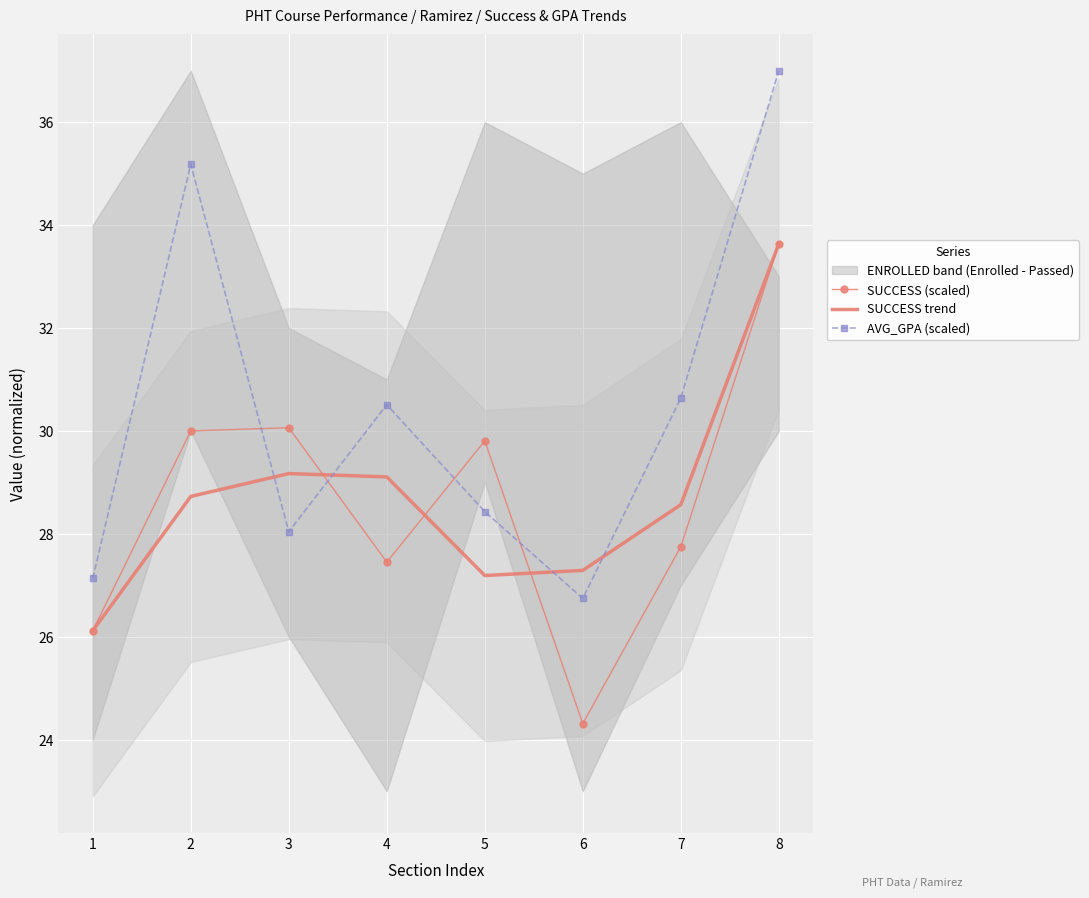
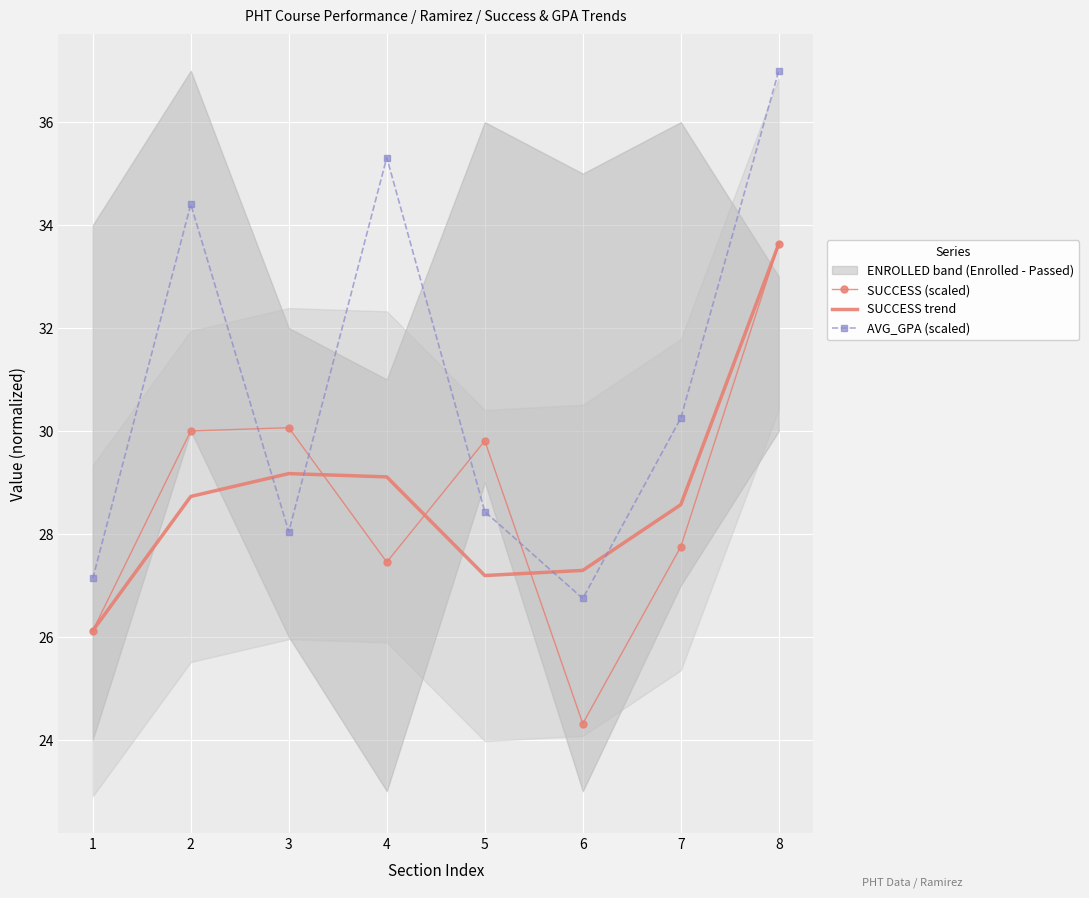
AVG_GPA (scaled), 2: 35.2 -> 34.4
AVG_GPA (scaled), 4: 30.5 -> 35.3
AVG_GPA (scaled), 7: 30.6 -> 30.2
